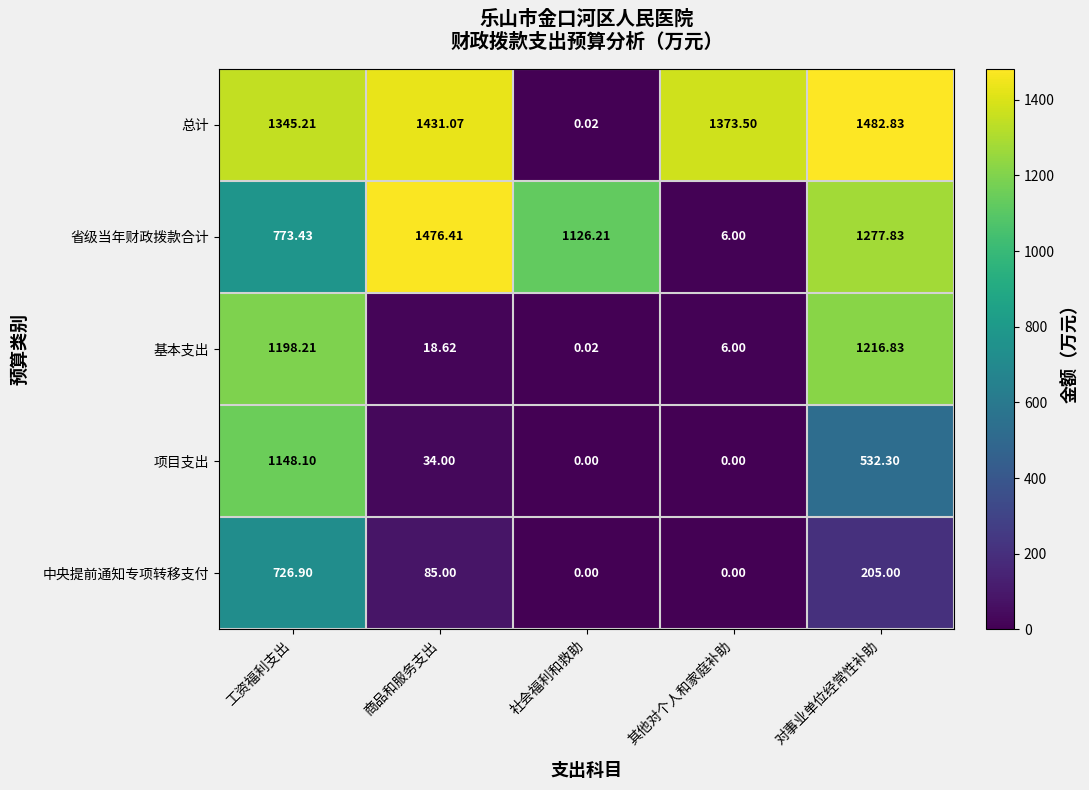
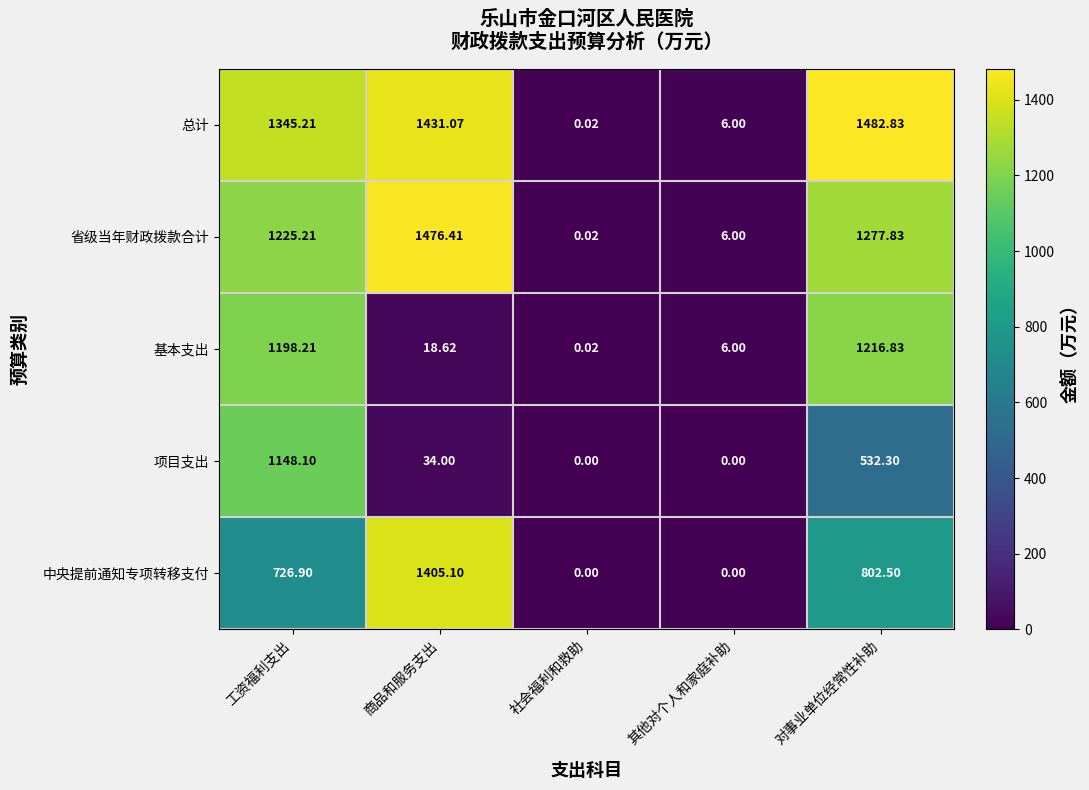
总计, 其他对个人和家庭补助: 1373.50 -> 6.00
省级当年财政拨款合计, 工资福利支出: 773.43 -> 1225.21
省级当年财政拨款合计, 社会福利和救助: 1126.21 -> 0.02
中央提前通知专项转移支付, 商品和服务支出: 85.00 -> 1405.10
中央提前通知专项转移支付, 对事业单位经常性补助: 205.00 -> 802.50
